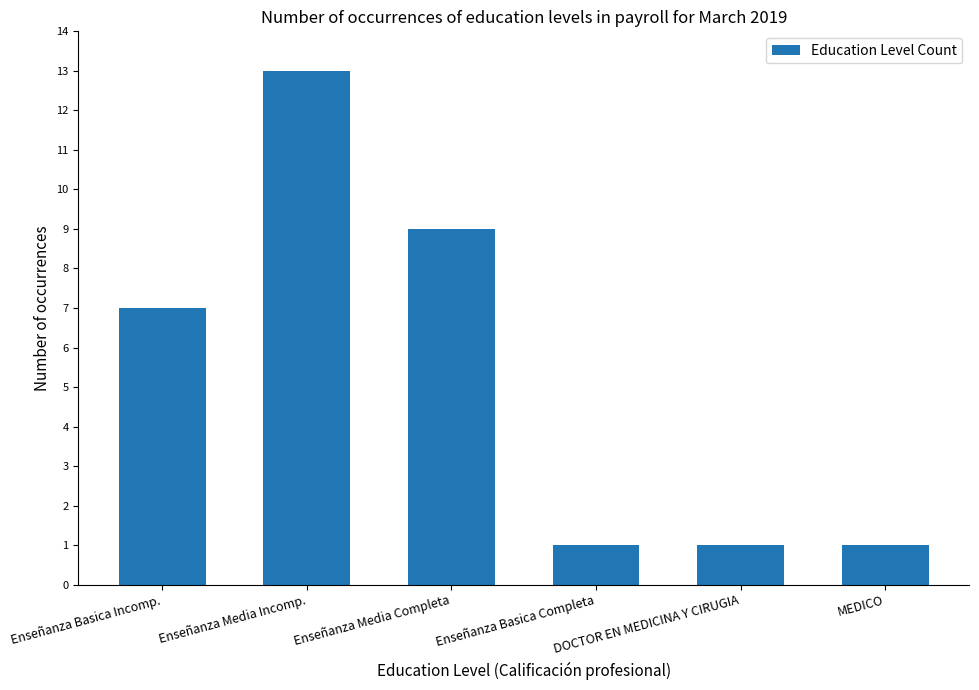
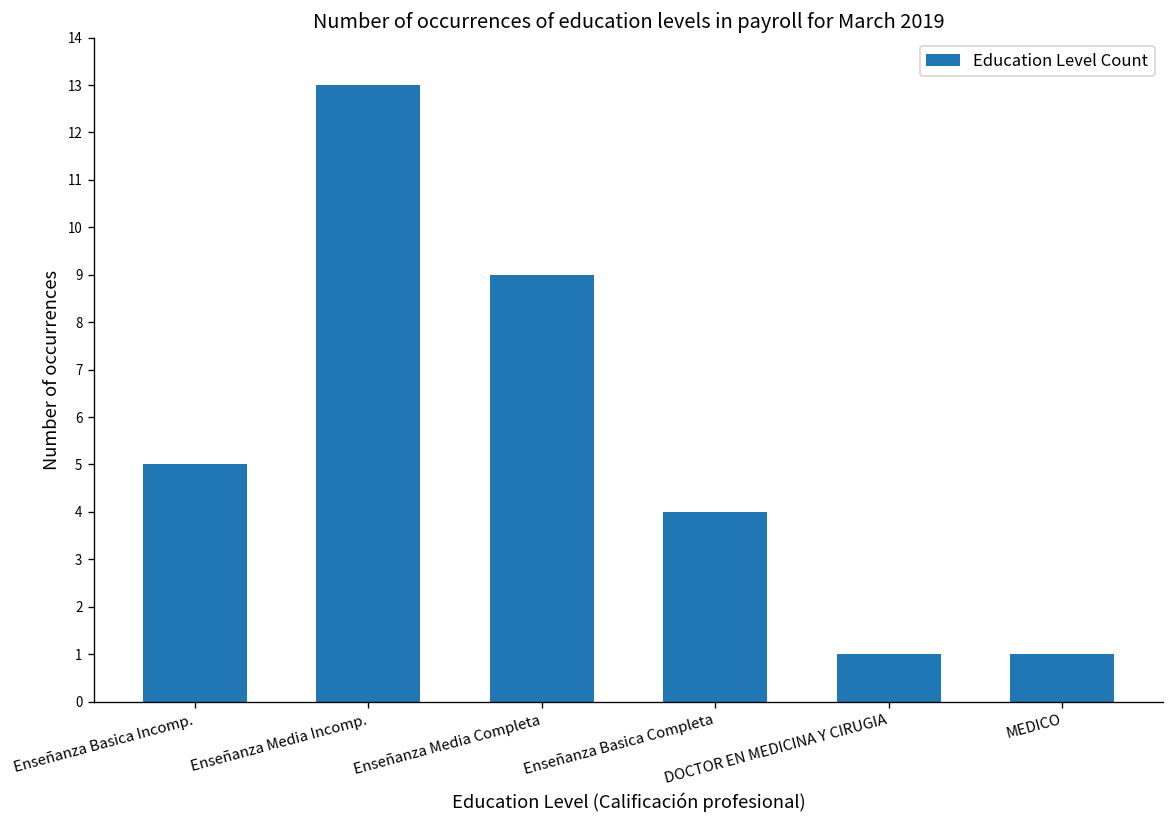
Enseñanza Basica Incomp.: 7 -> 5
Enseñanza Basica Completa: 1 -> 4
